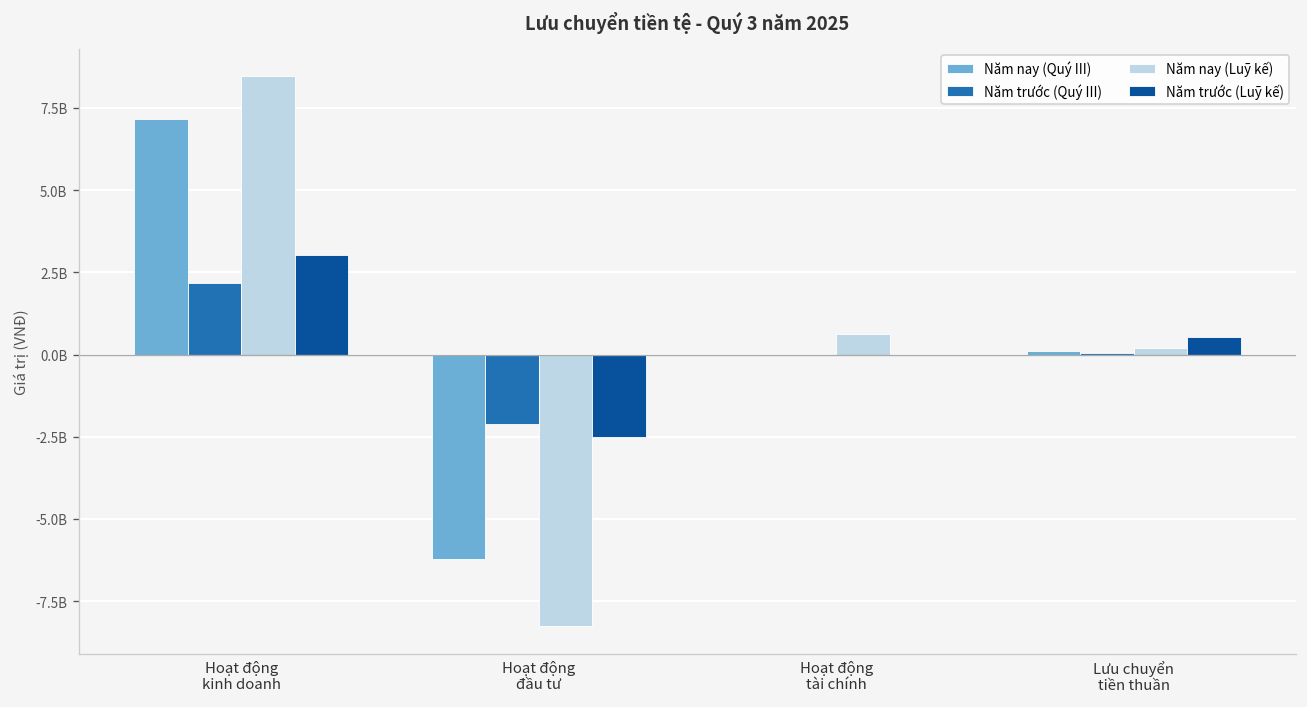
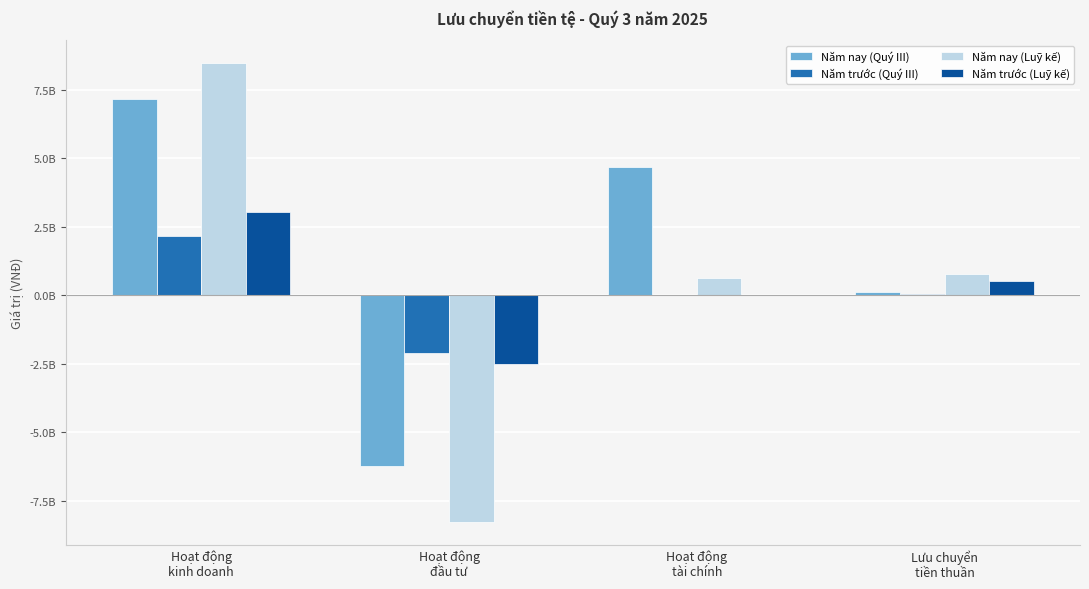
Năm nay (Quý III), Hoạt động tài chính: 0 -> 4700000000
Năm nay (Luỹ kế), Lưu chuyển tiền thuần: 200000000 -> 800000000
